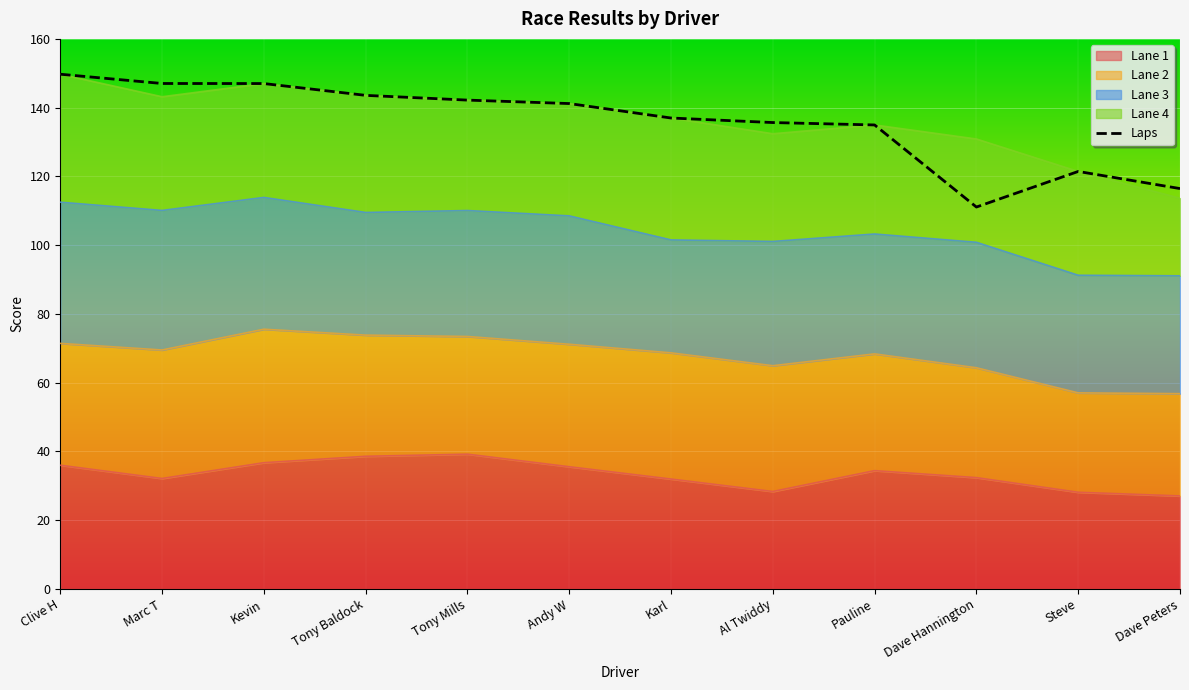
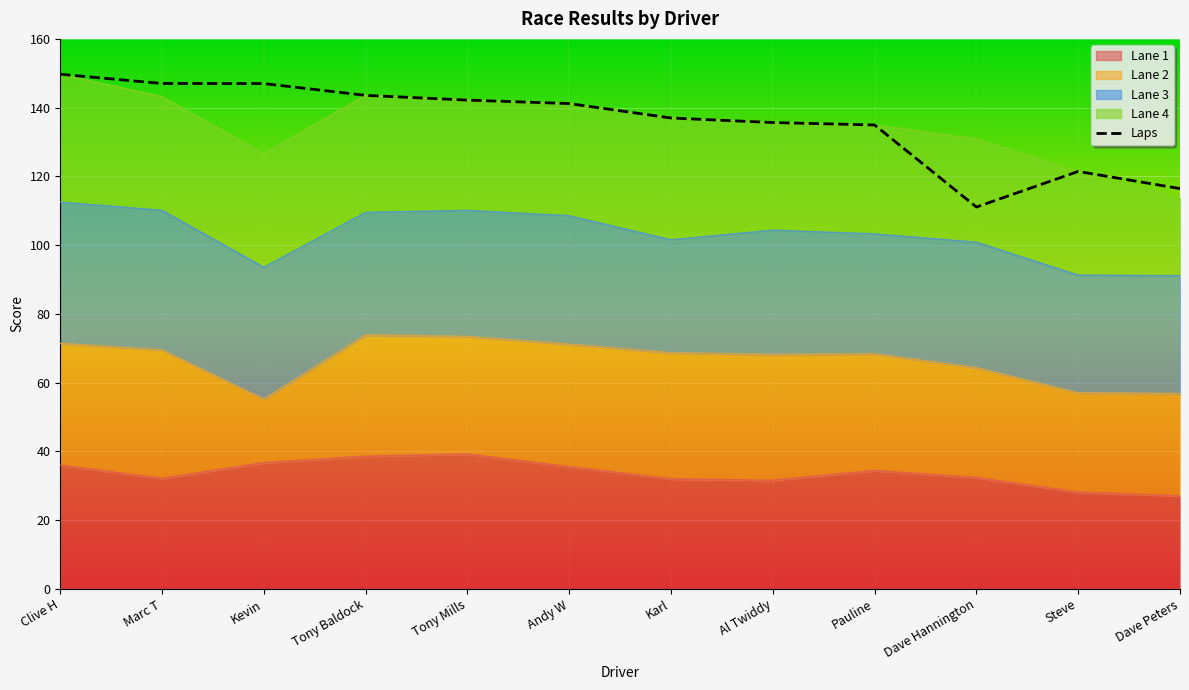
Lane 2, Kevin: 39 -> 18
Lane 1, Al Twiddy: 28 -> 32
